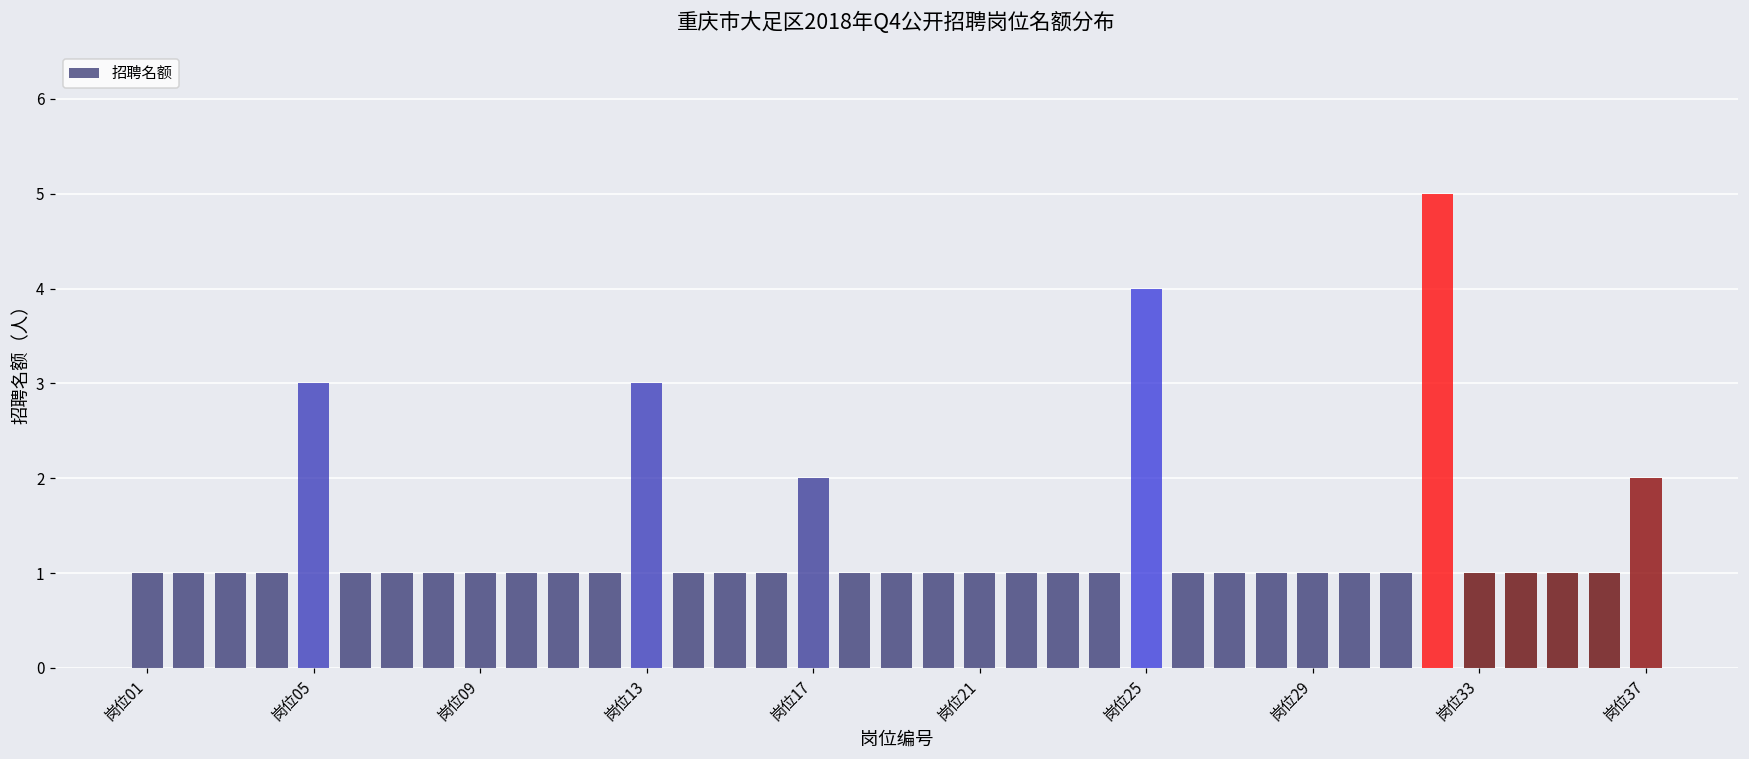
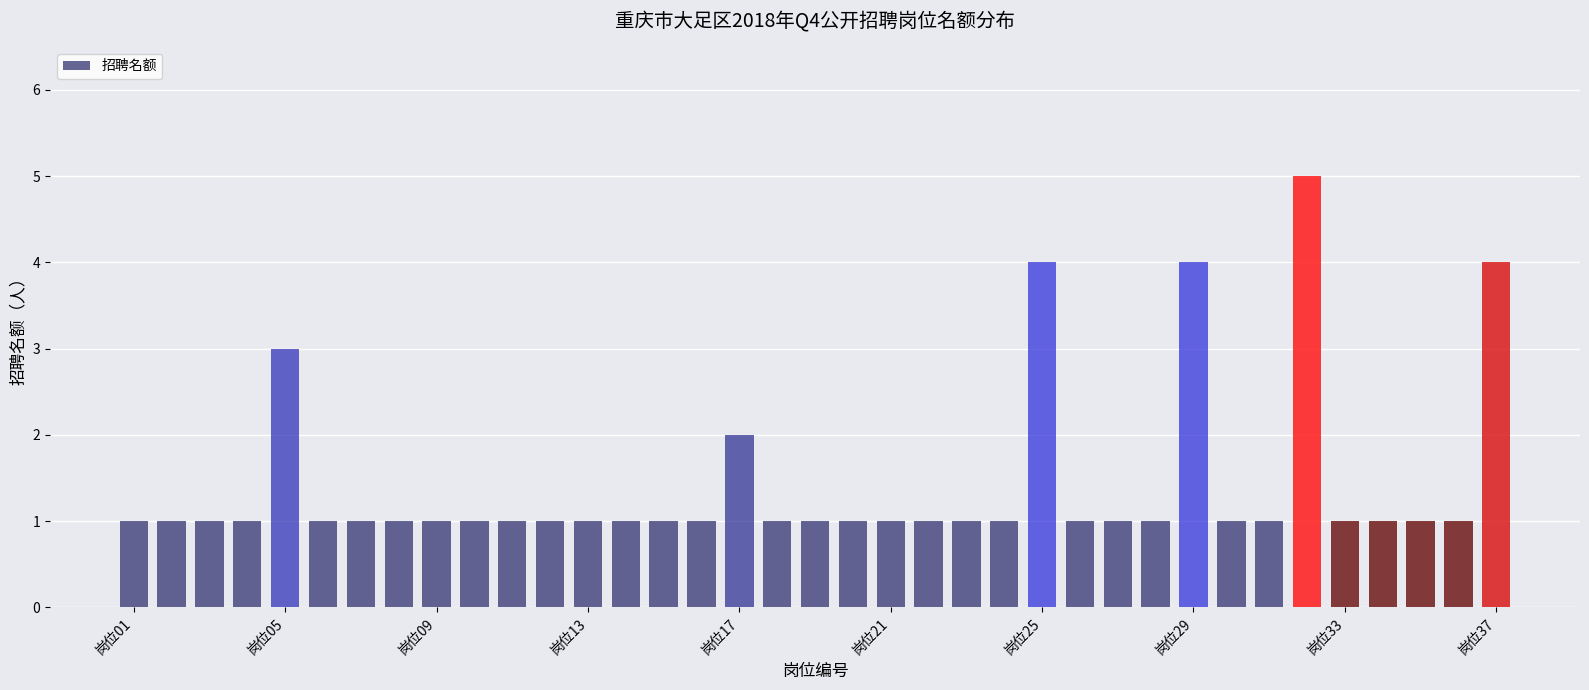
岗位13: 3 -> 1
岗位29: 1 -> 4
岗位37: 2 -> 4
